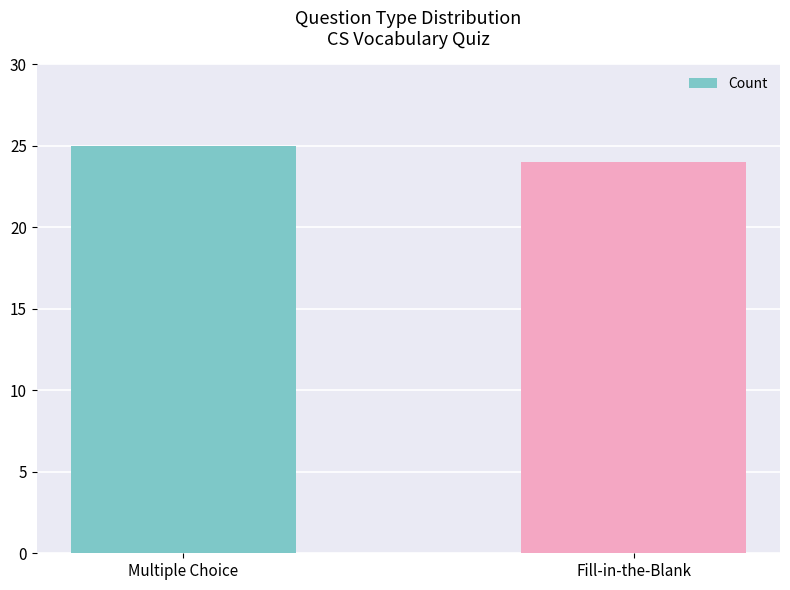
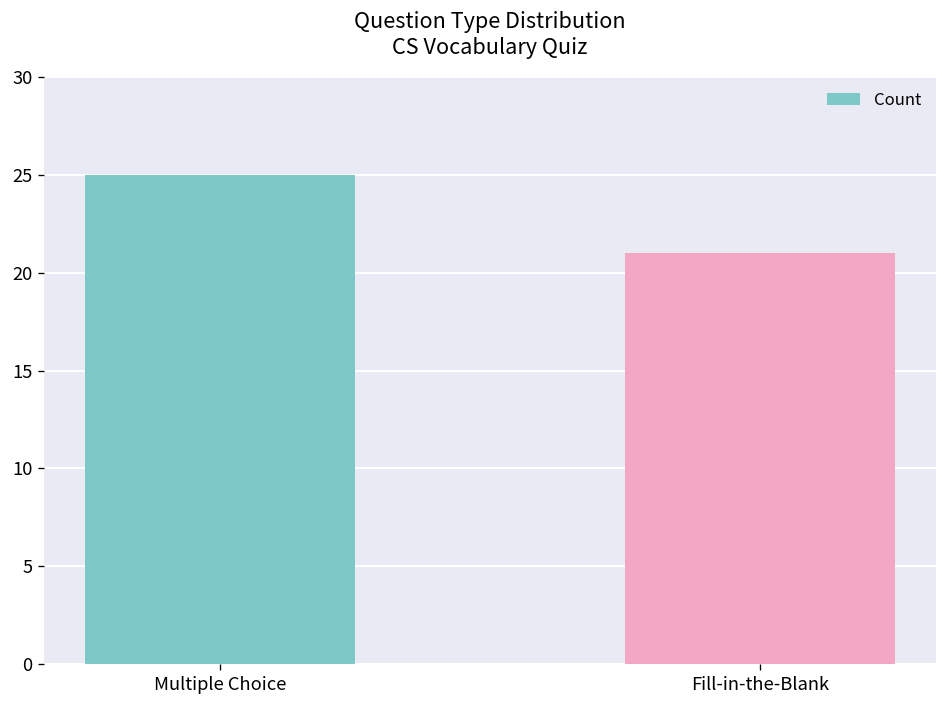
Fill-in-the-Blank: 24 -> 21
